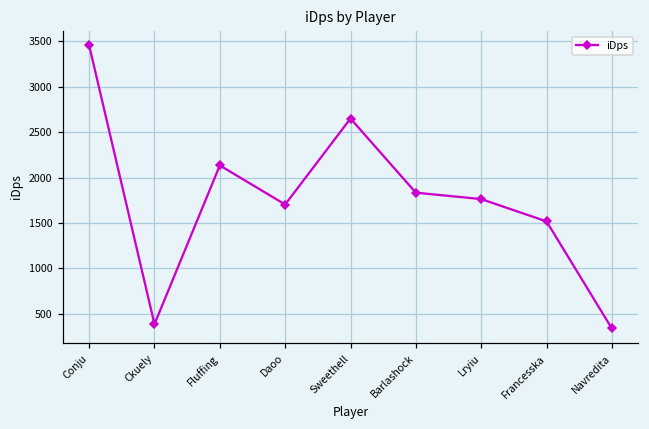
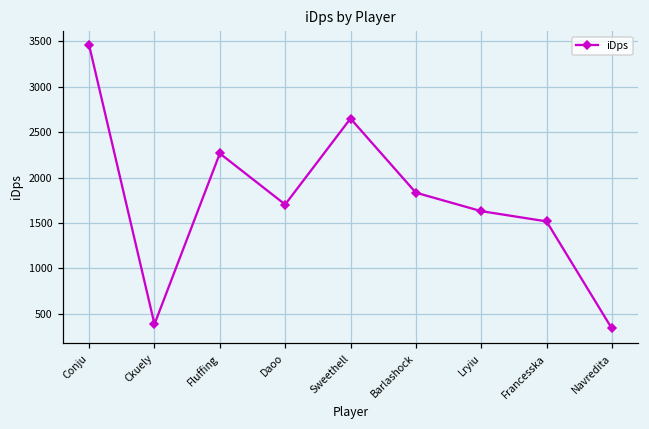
Fluffing: 2100 -> 2300
Lryiu: 1800 -> 1600
